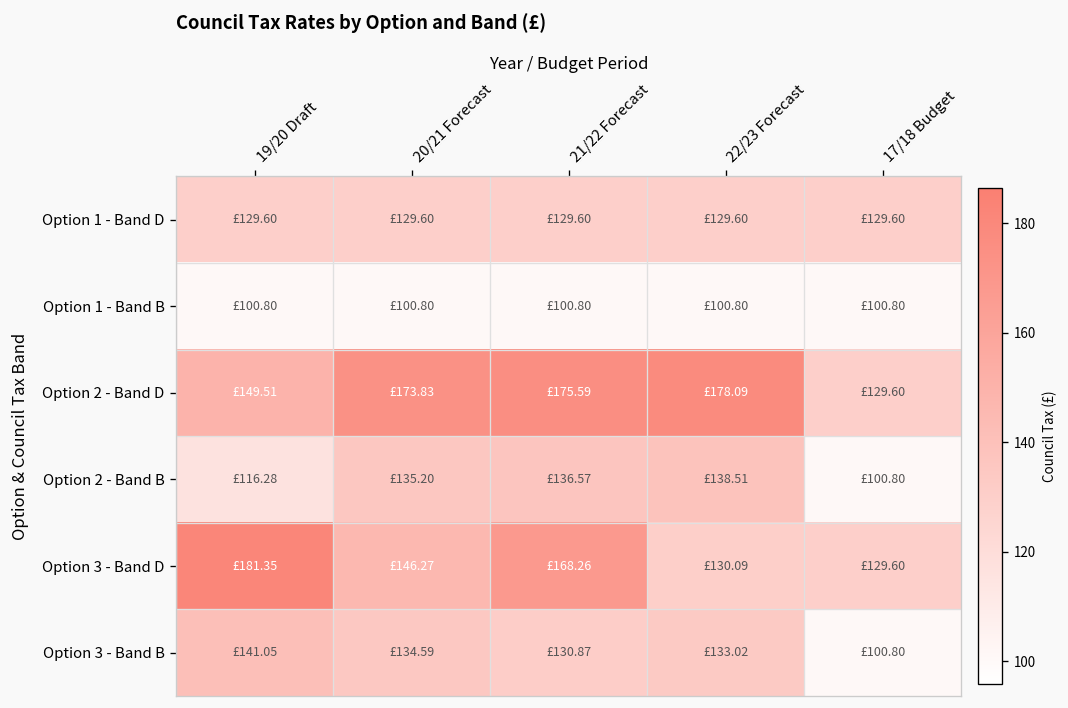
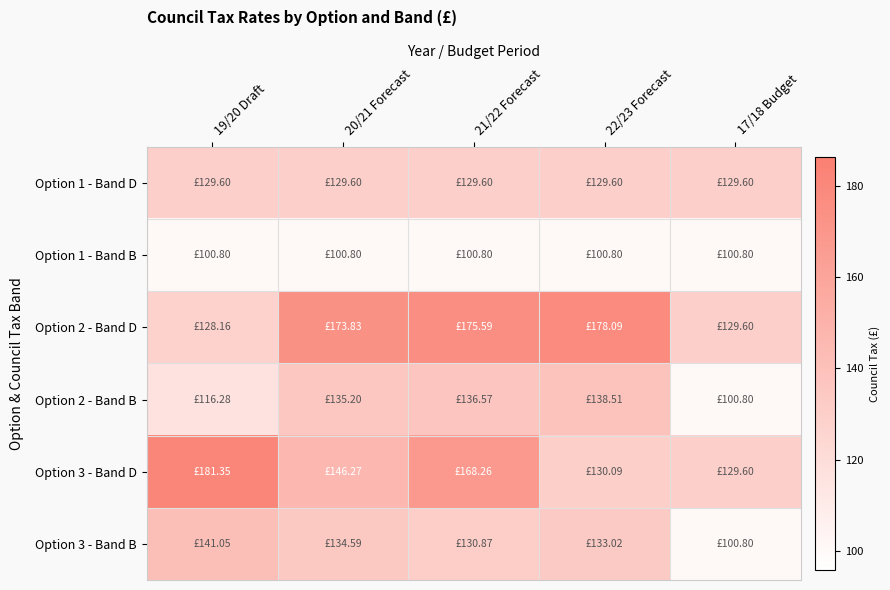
Option 2 - Band D, 19/20 Draft: £149.51 -> £128.16
